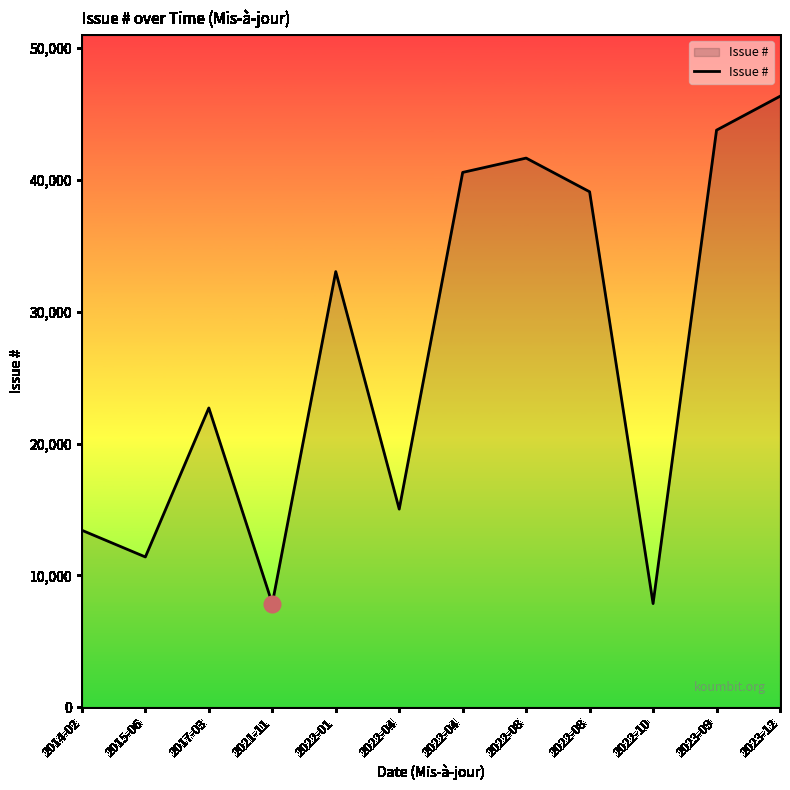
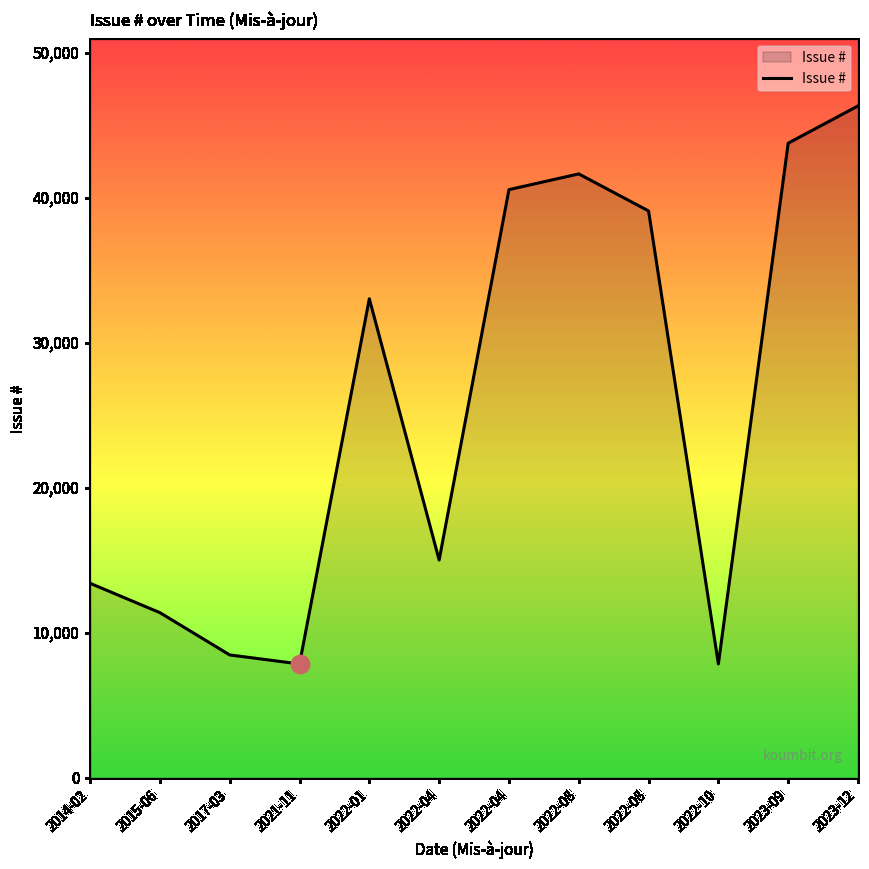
Issue #, 2017-03: 22,700 -> 8,500
